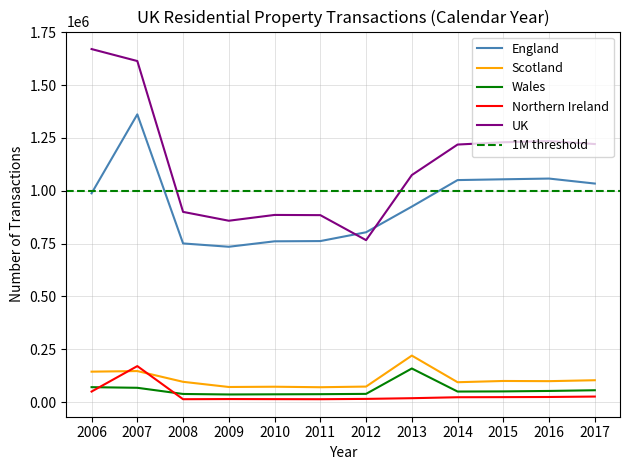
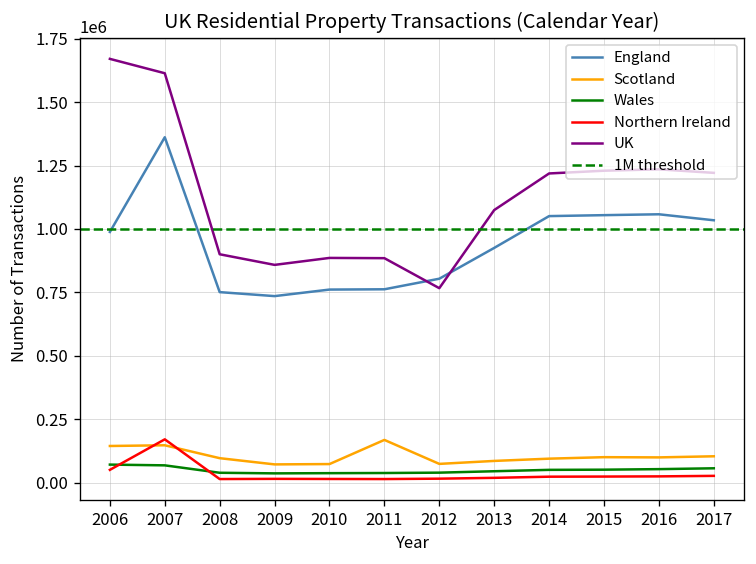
Scotland, 2011: 70000 -> 170000
Scotland, 2013: 220000 -> 90000
Wales, 2013: 160000 -> 40000
